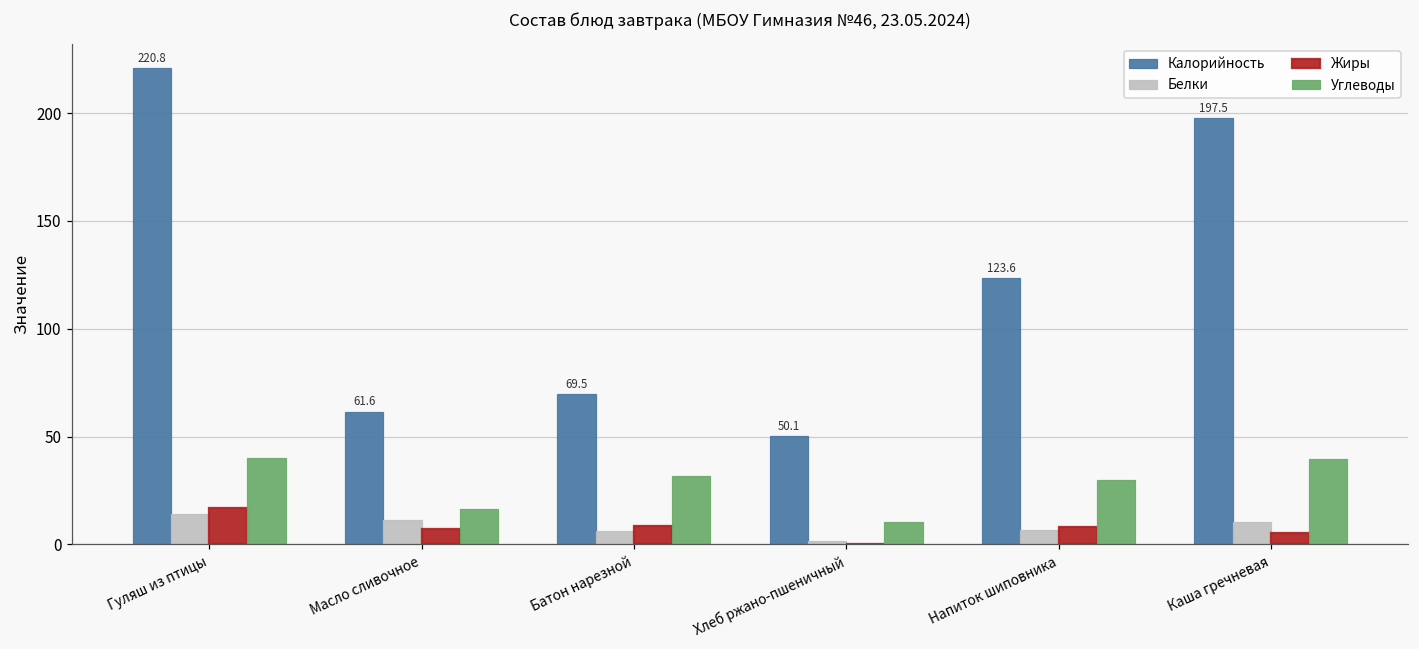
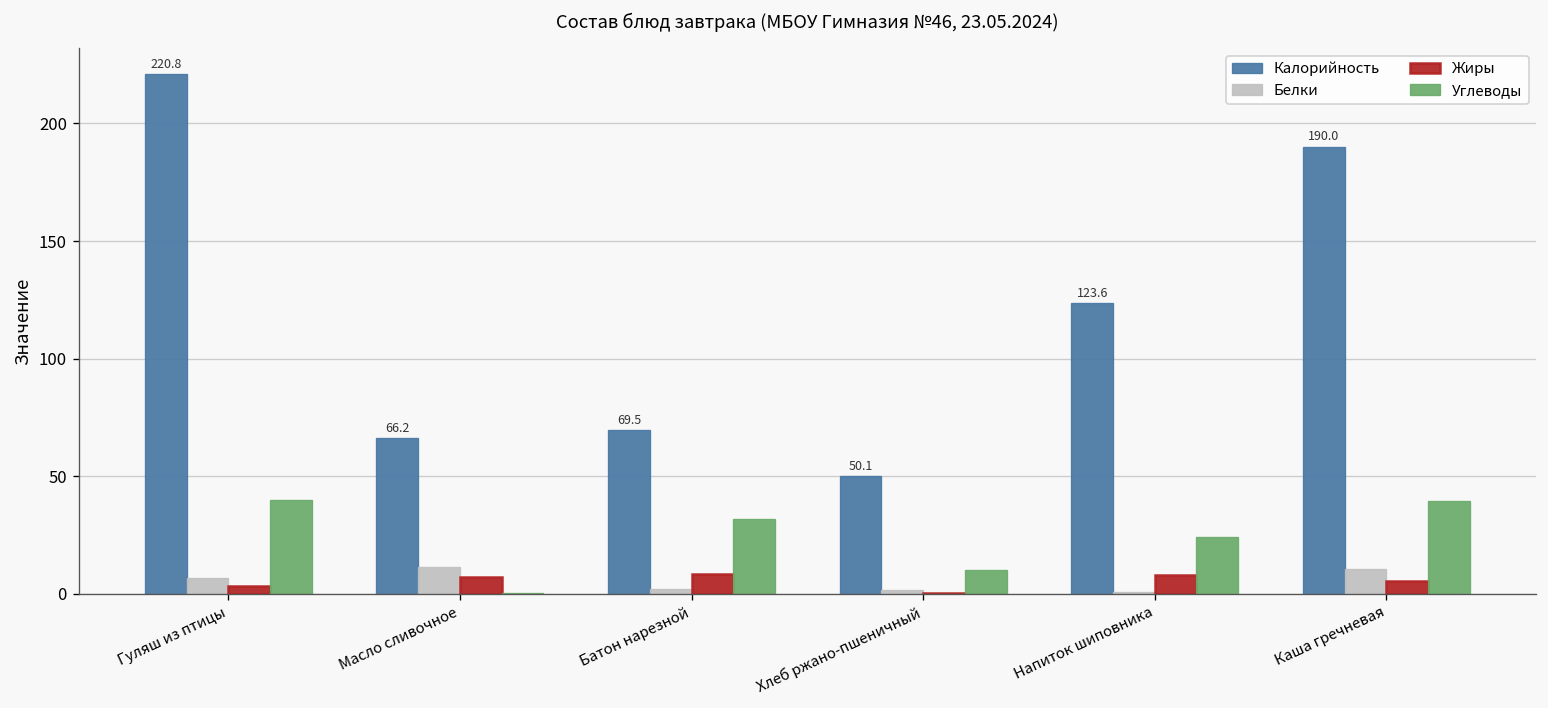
Белки, Гуляш из птицы: 14 -> 7
Жиры, Гуляш из птицы: 17 -> 3
Калорийность, Масло сливочное: 61.6 -> 66.2
Углеводы, Масло сливочное: 16 -> 0
Белки, Батон нарезной: 6 -> 2
Белки, Напиток шиповника: 7 -> 1
Углеводы, Напиток шиповника: 30 -> 24
Калорийность, Каша гречневая: 197.5 -> 190.0
